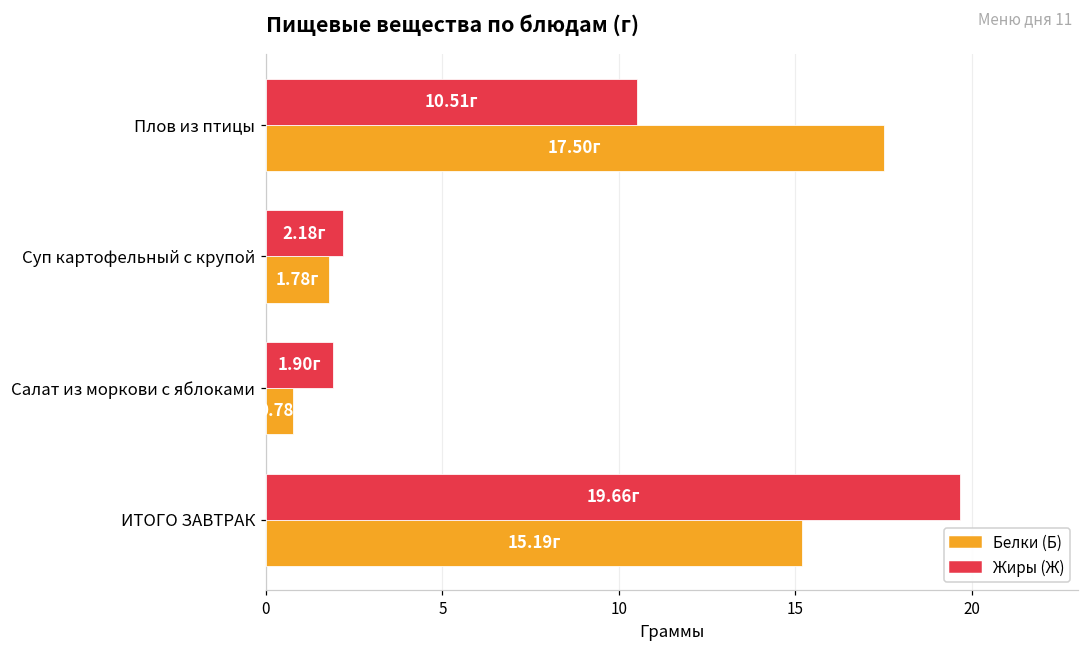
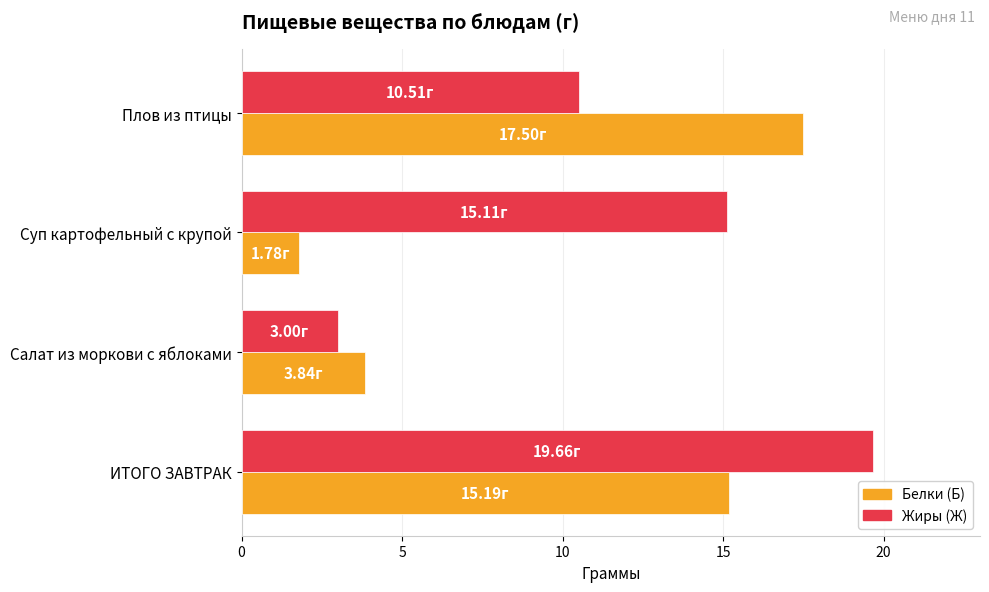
Жиры (Ж), Суп картофельный с крупой: 2.18г -> 15.11г
Жиры (Ж), Салат из моркови с яблоками: 1.90г -> 3.00г
Белки (Б), Салат из моркови с яблоками: 0.78г -> 3.84г
